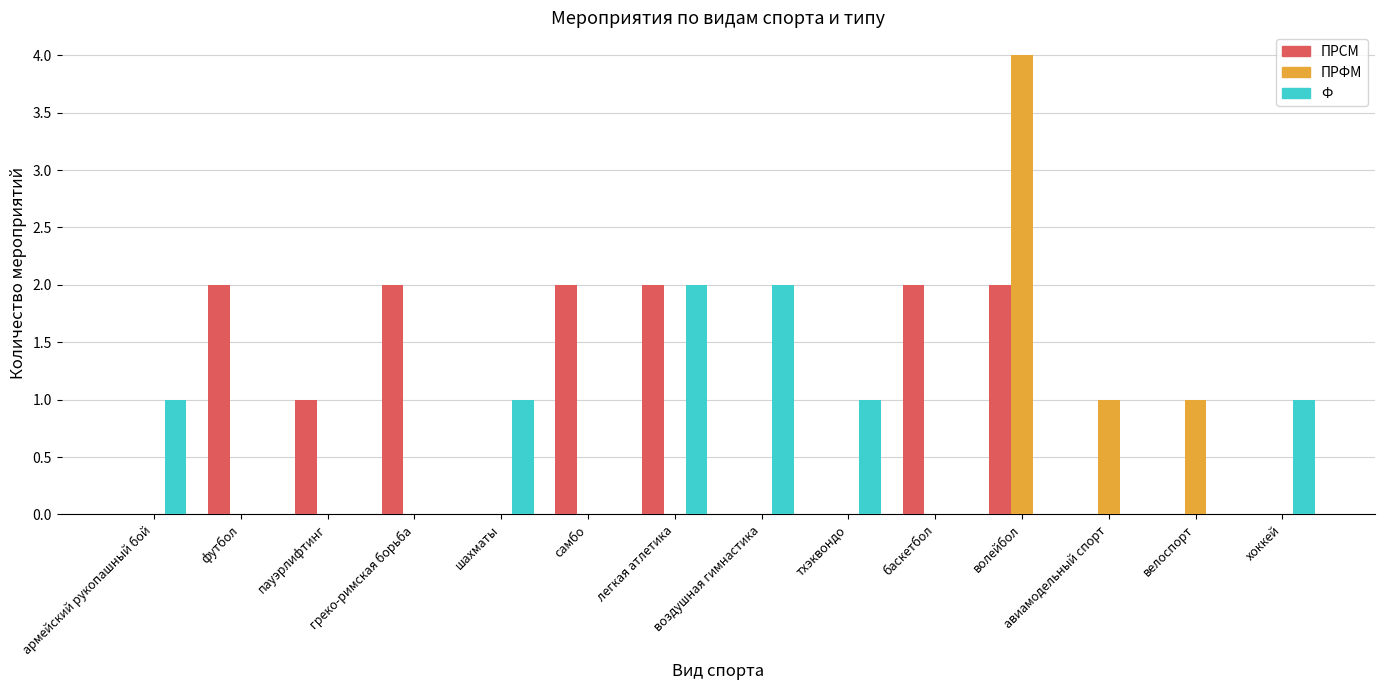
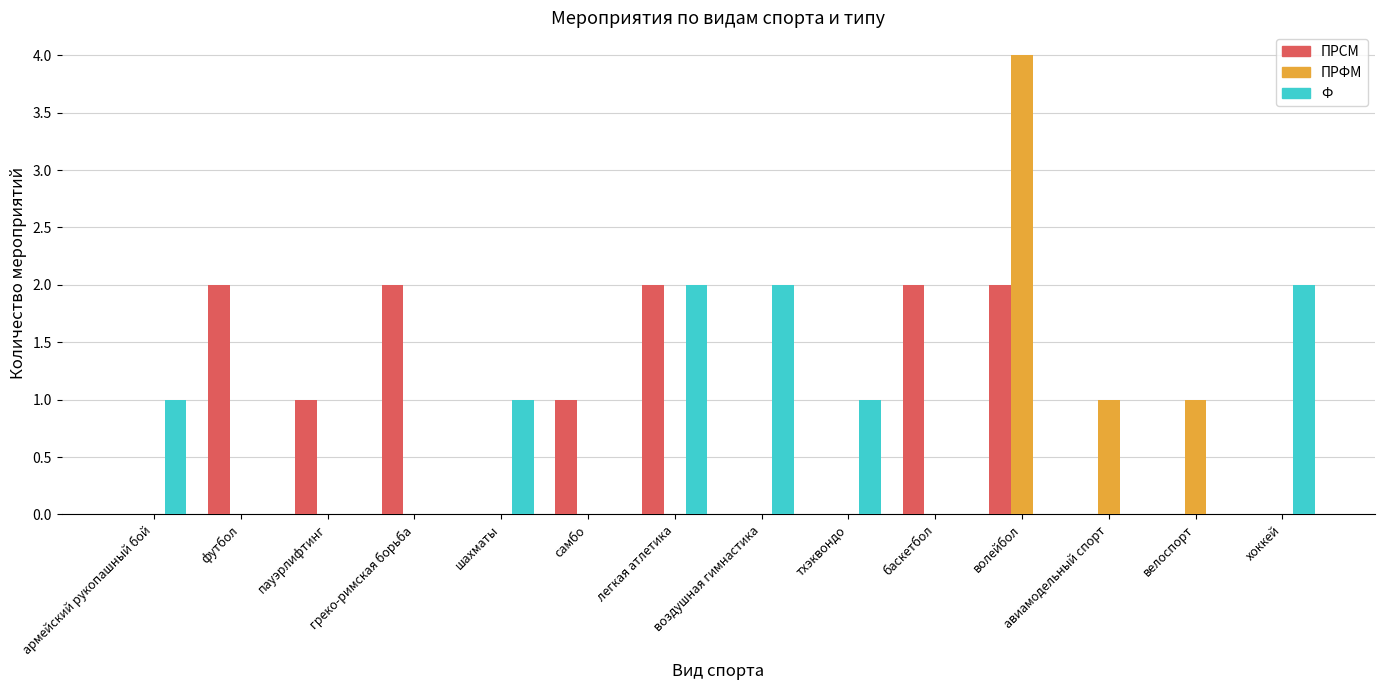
ПРСМ, самбо: 2 -> 1
Ф, хоккей: 1 -> 2
